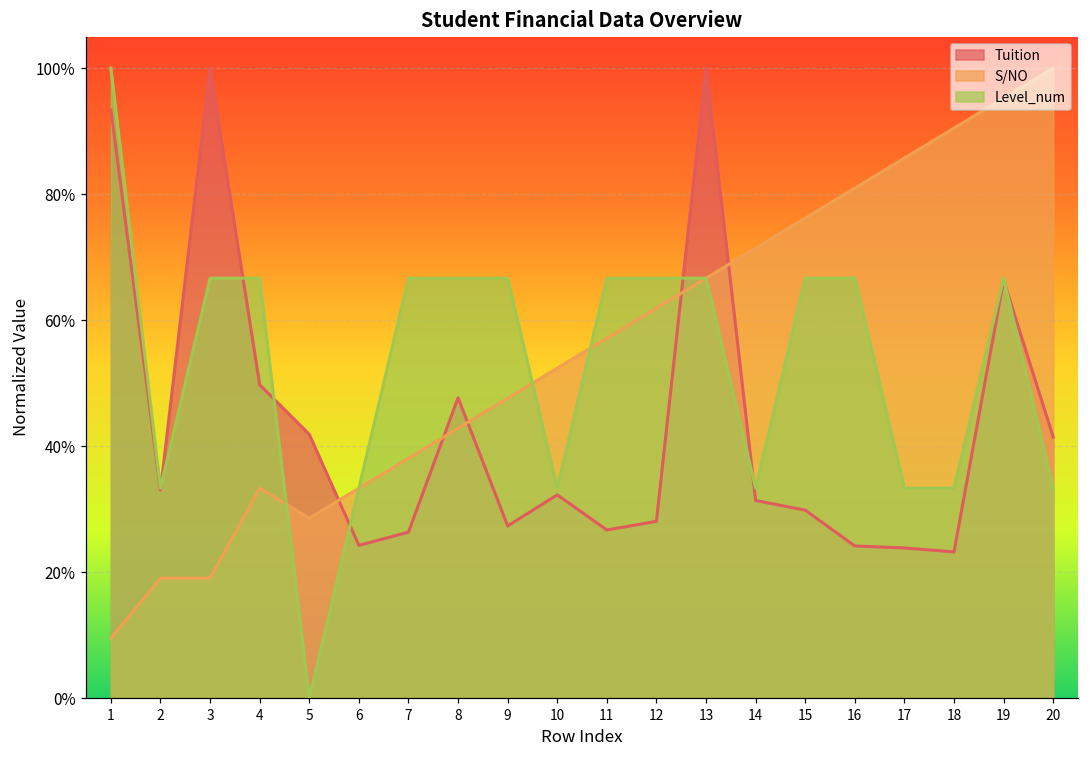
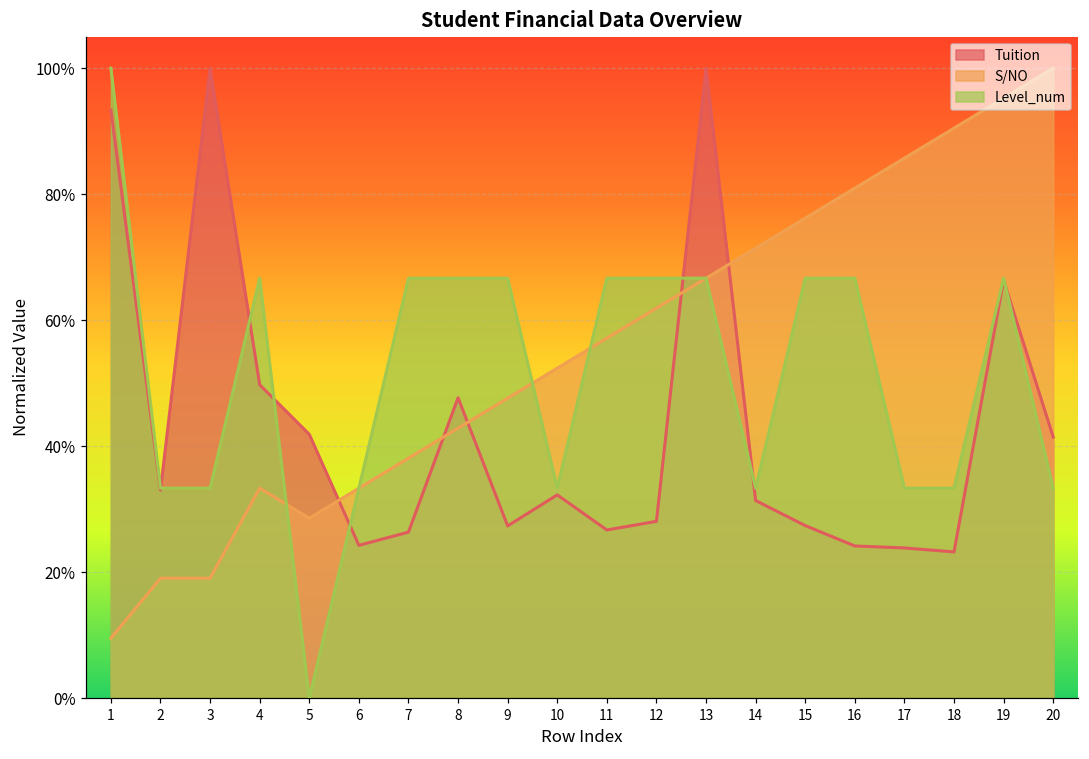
Level_num, 3: 67% -> 33%
Tuition, 15: 30% -> 27%
